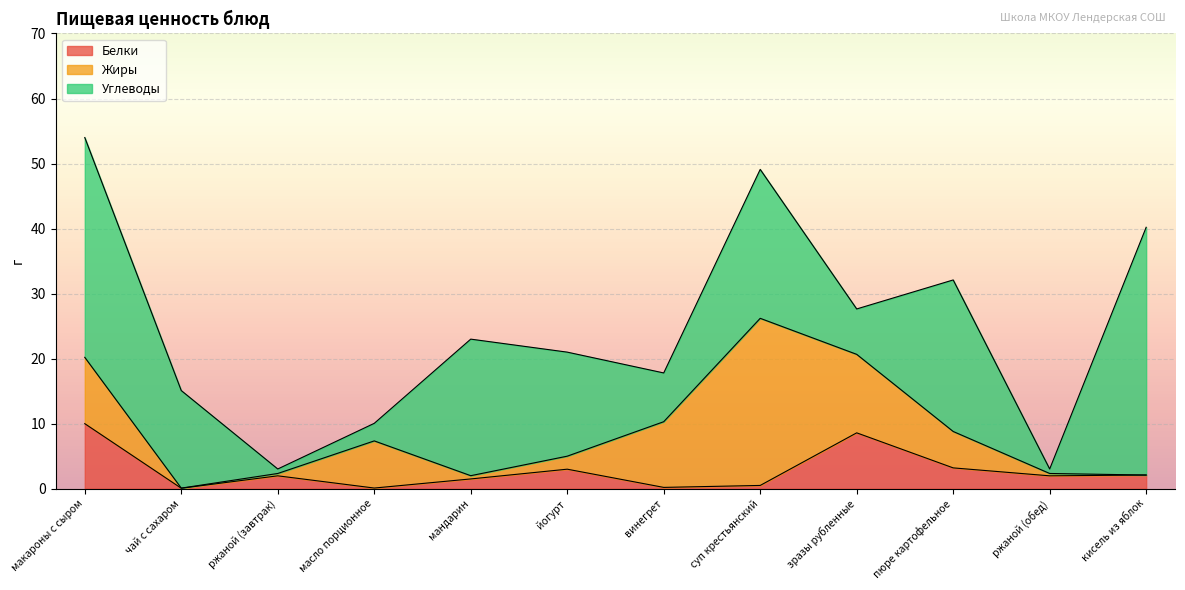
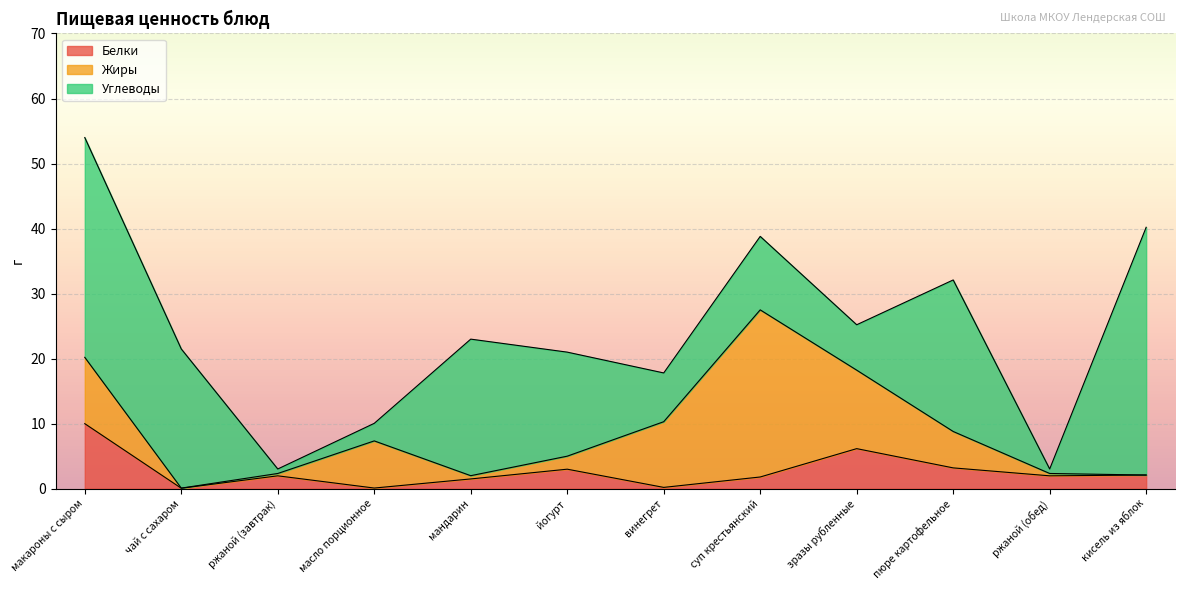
Углеводы, чай с сахаром: 15 -> 21
Белки, суп крестьянский: 1 -> 2
Углеводы, суп крестьянский: 23 -> 11
Белки, зразы рубленные: 9 -> 6
